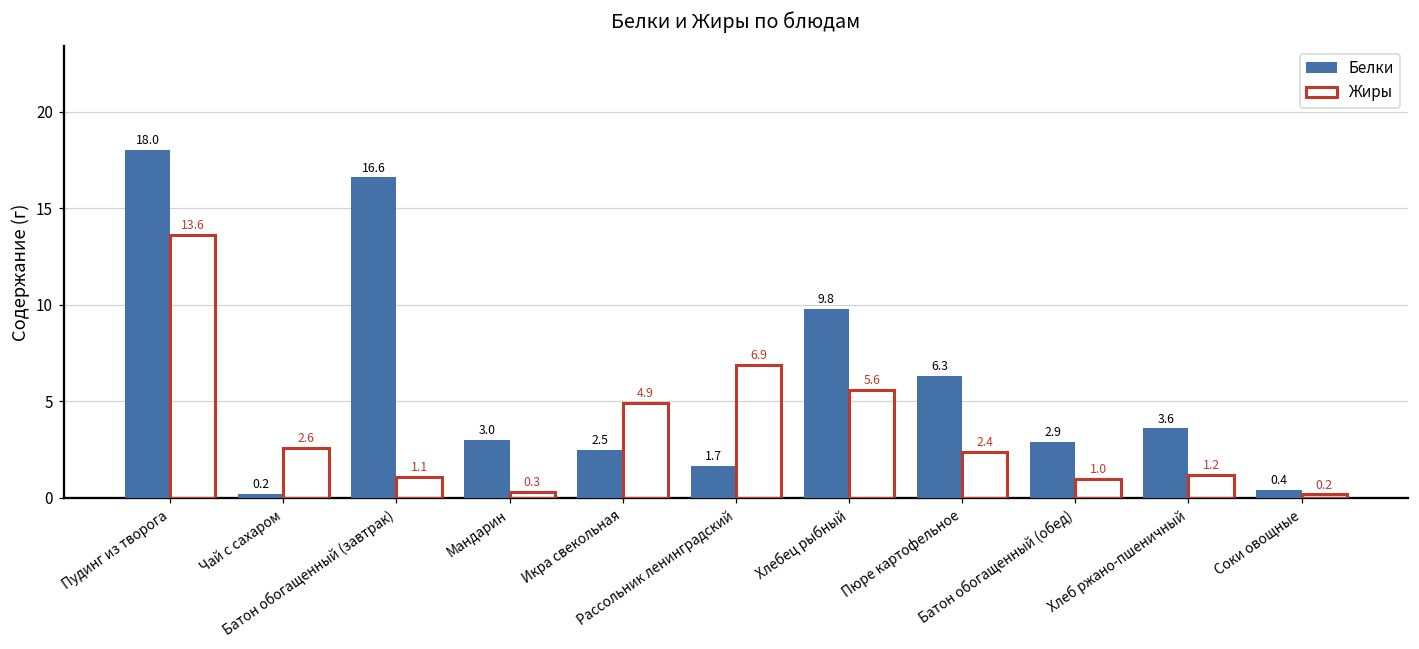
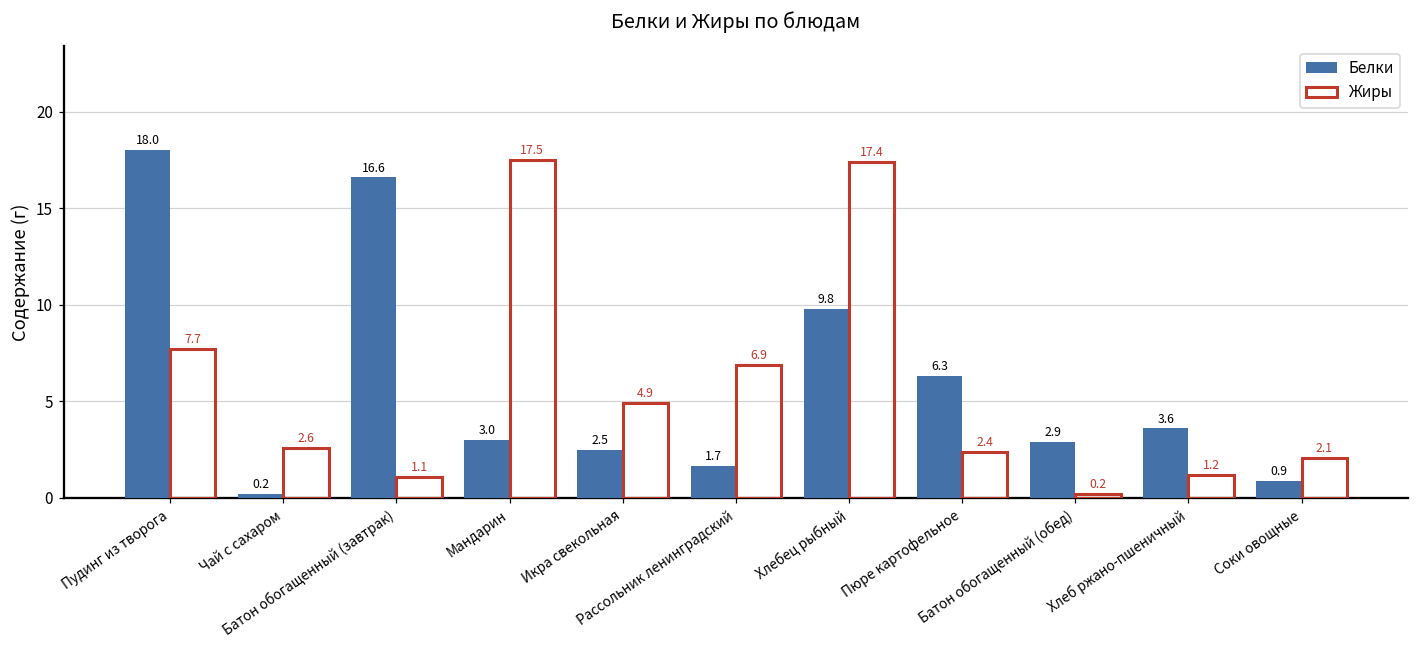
Жиры, Пудинг из творога: 13.6 -> 7.7
Жиры, Мандарин: 0.3 -> 17.5
Жиры, Хлебец рыбный: 5.6 -> 17.4
Жиры, Батон обогащенный (обед): 1.0 -> 0.2
Белки, Соки овощные: 0.4 -> 0.9
Жиры, Соки овощные: 0.2 -> 2.1
